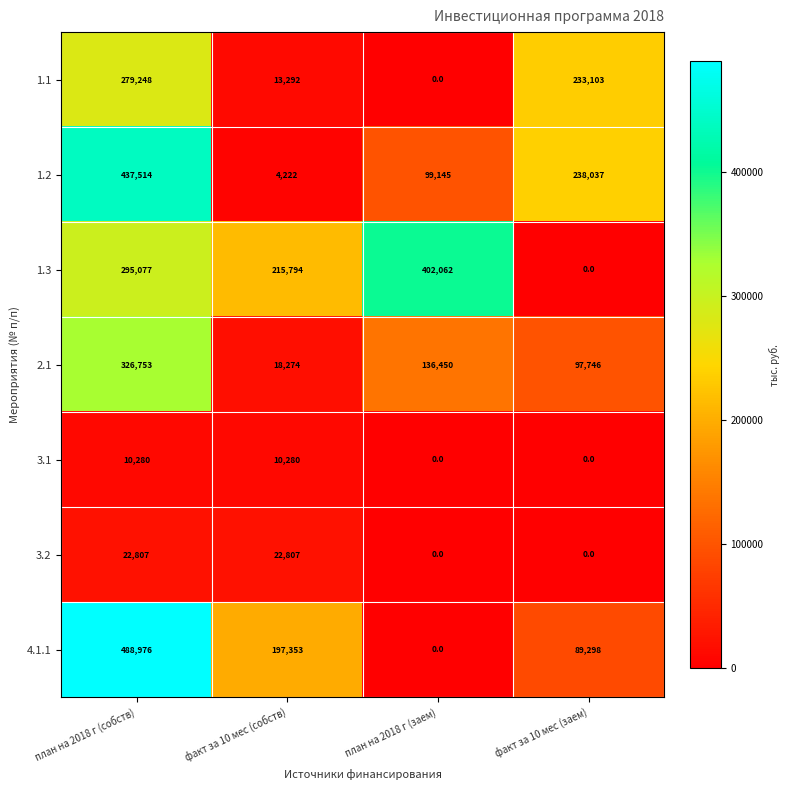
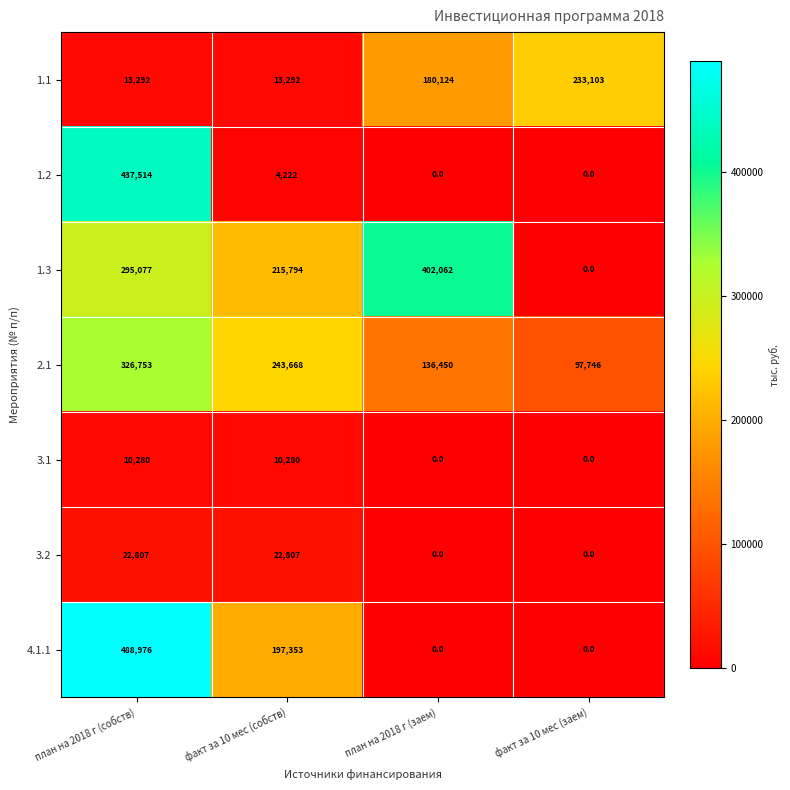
1.1, план на 2018 г (собств): 279,248 -> 13,292
1.1, план на 2018 г (заем): 0.0 -> 180,124
1.2, план на 2018 г (заем): 99,145 -> 0.0
1.2, факт за 10 мес (заем): 238,037 -> 0.0
2.1, факт за 10 мес (собств): 18,274 -> 243,668
4.1.1, факт за 10 мес (заем): 89,298 -> 0.0
